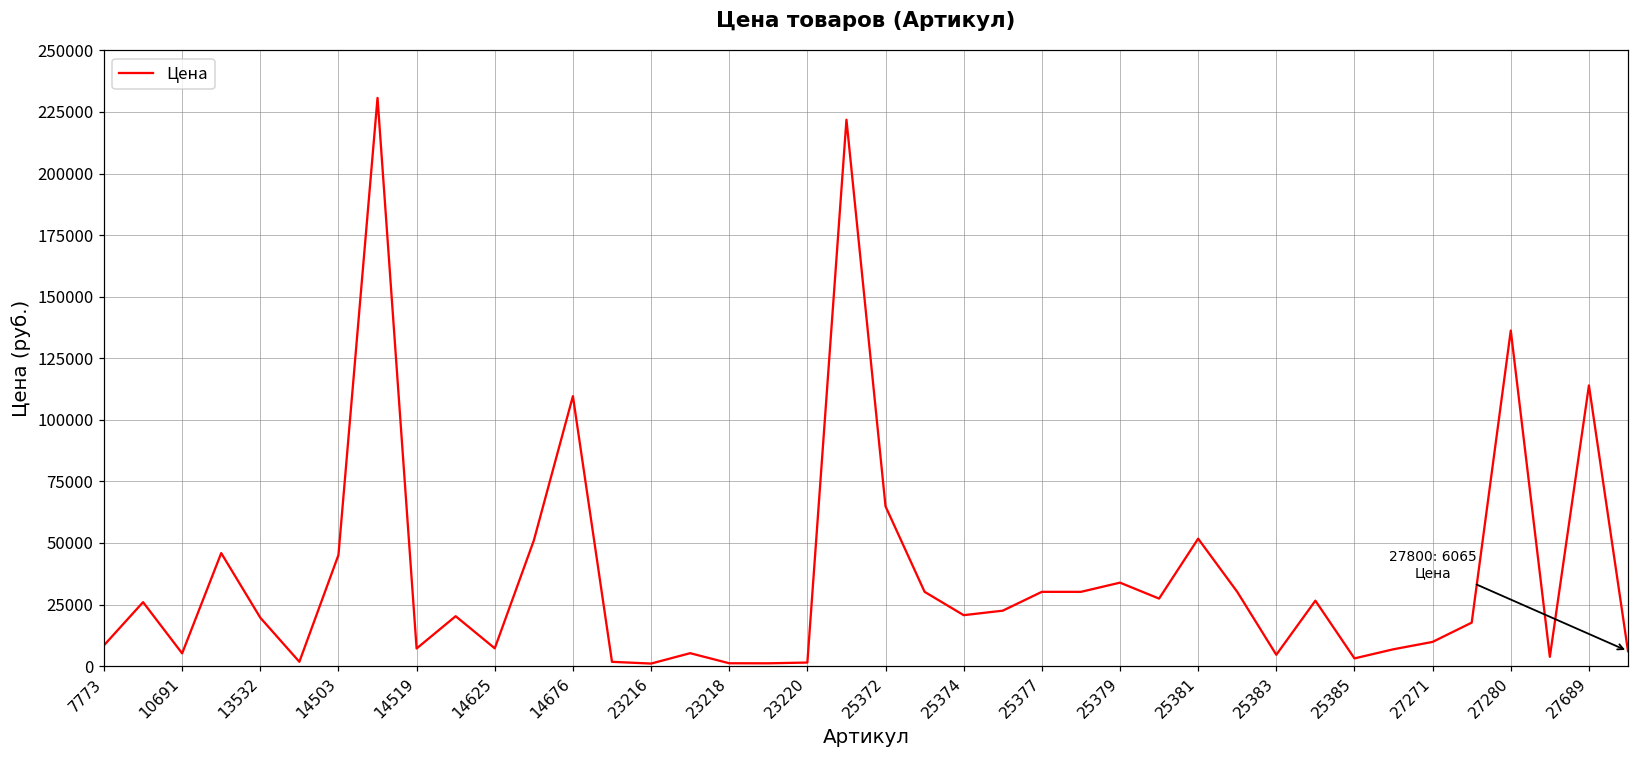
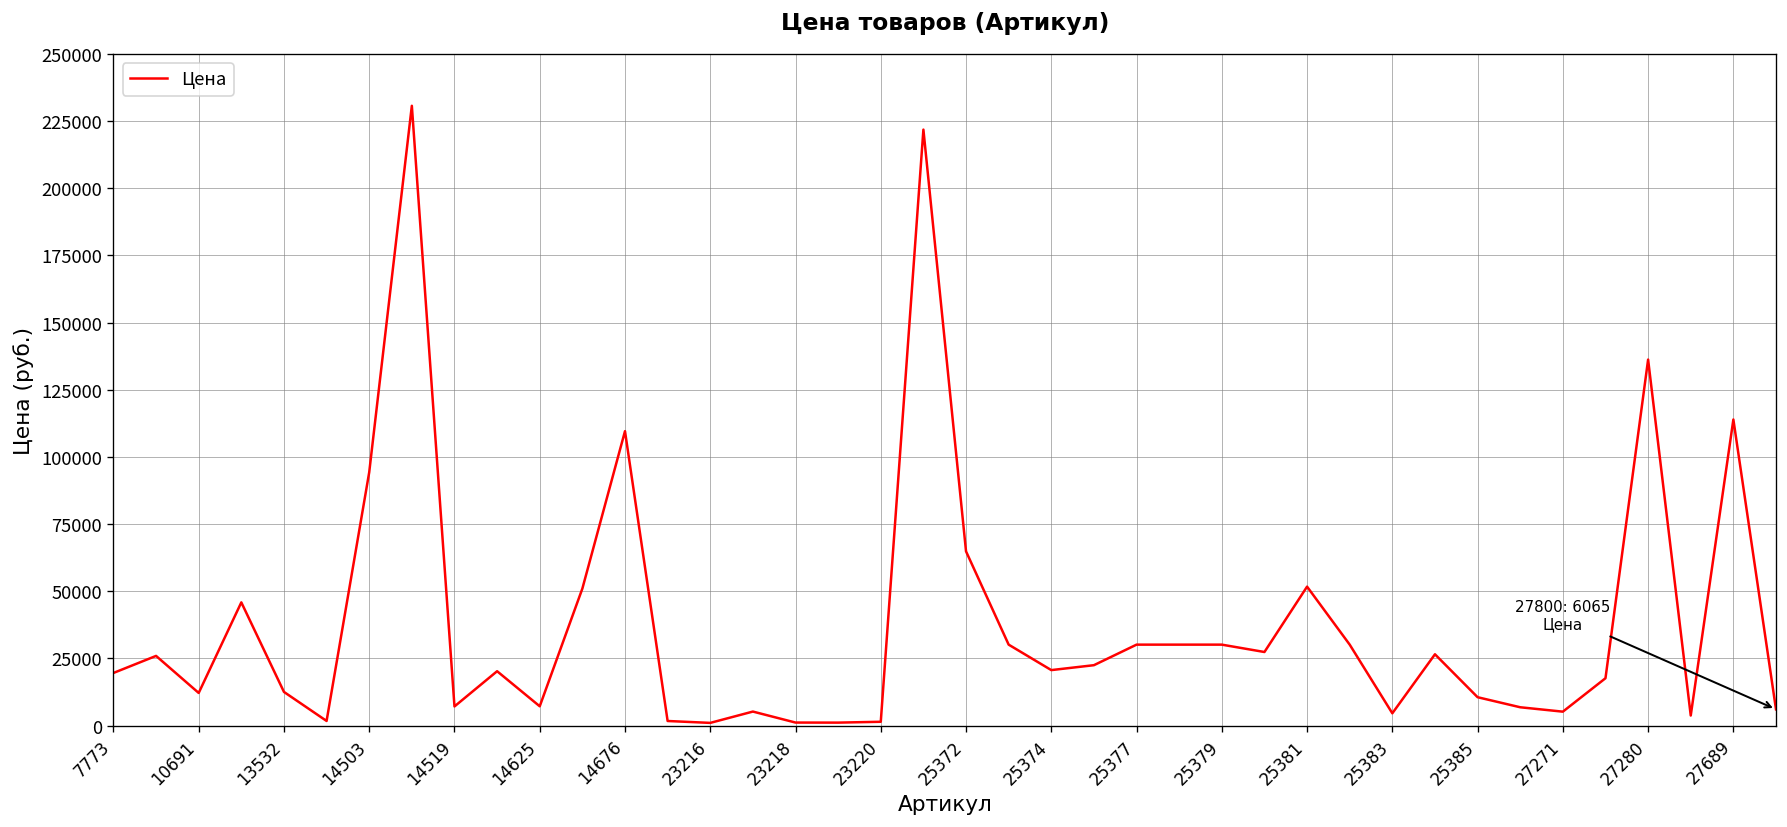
7773: 8000 -> 20000
10691: 5000 -> 12000
13532: 20000 -> 13000
14503: 45000 -> 94000
25379: 34000 -> 30000
25385: 3000 -> 11000
27271: 10000 -> 5000
